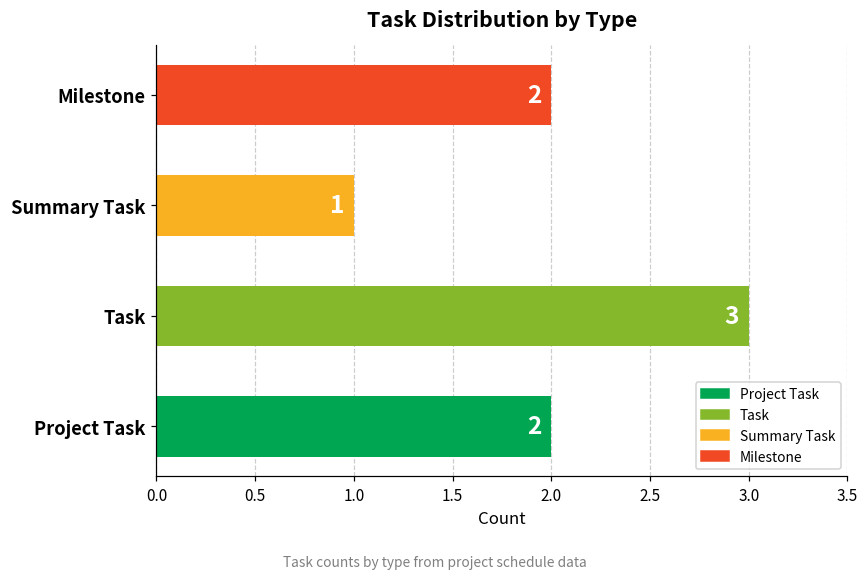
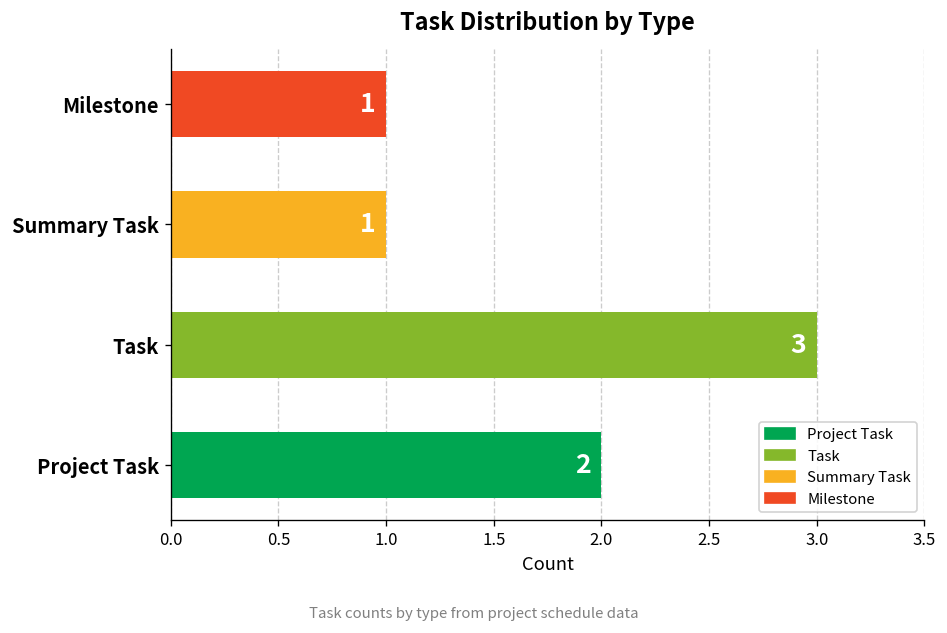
Milestone: 2 -> 1
